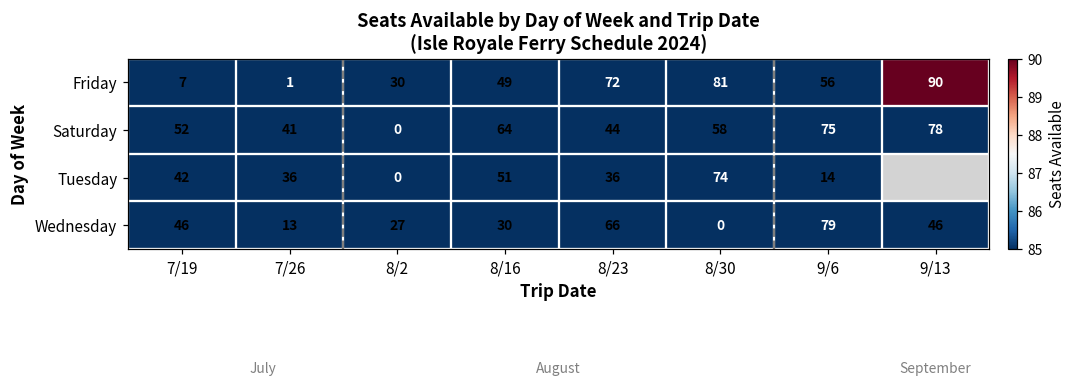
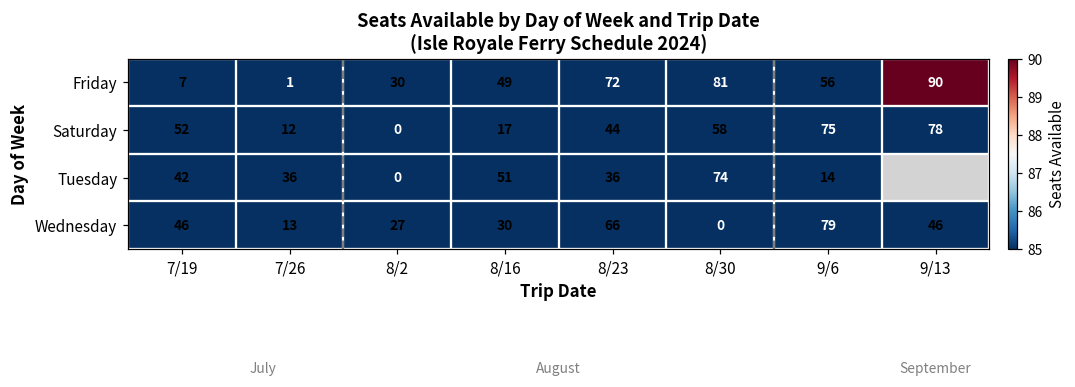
Saturday, 7/26: 41 -> 12
Saturday, 8/16: 64 -> 17
